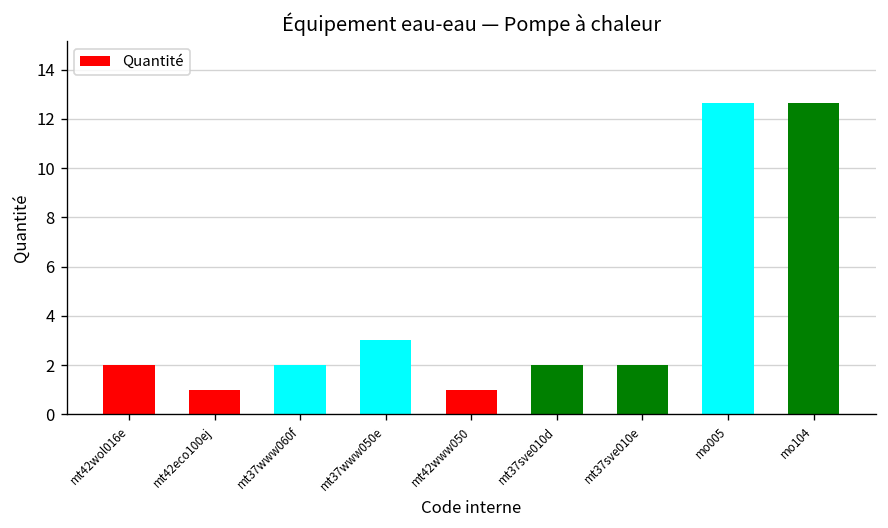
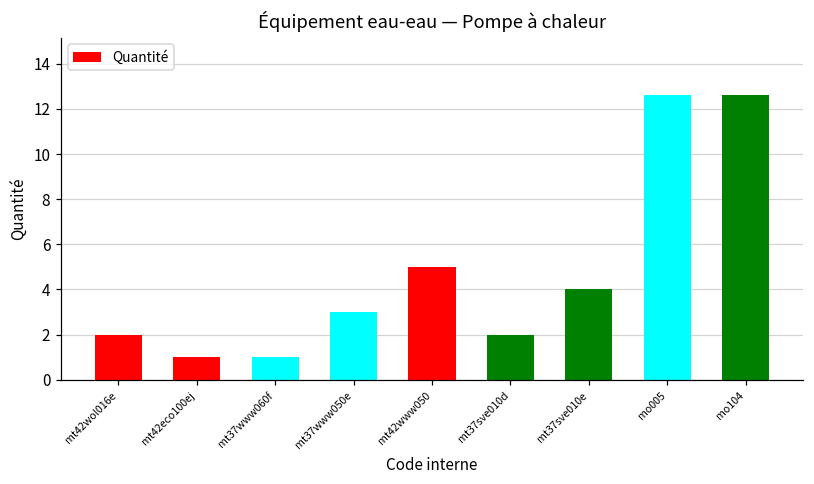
mt37www060f: 2 -> 1
mt42www050: 1 -> 5
mt37sve010e: 2 -> 4
